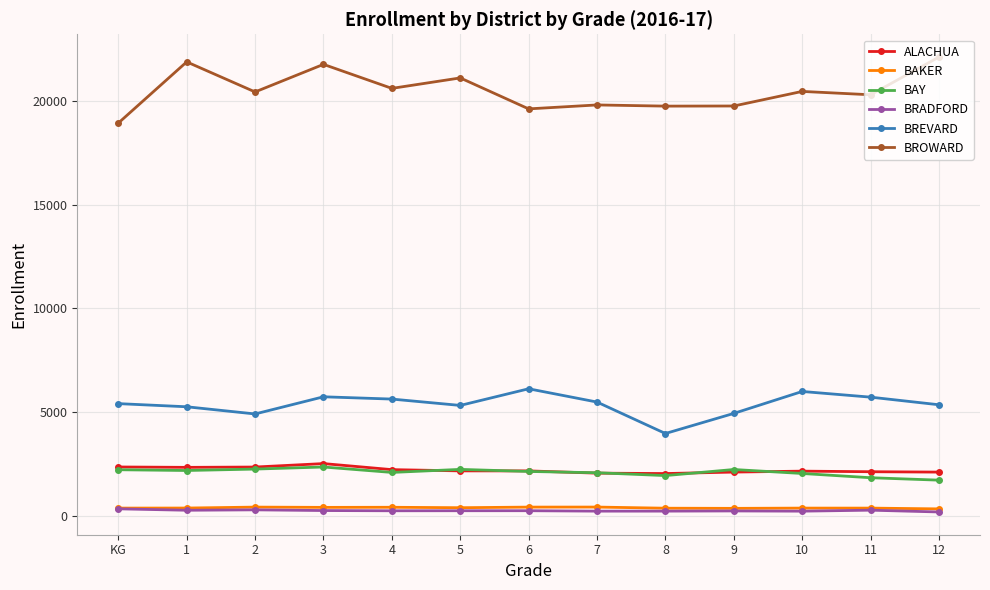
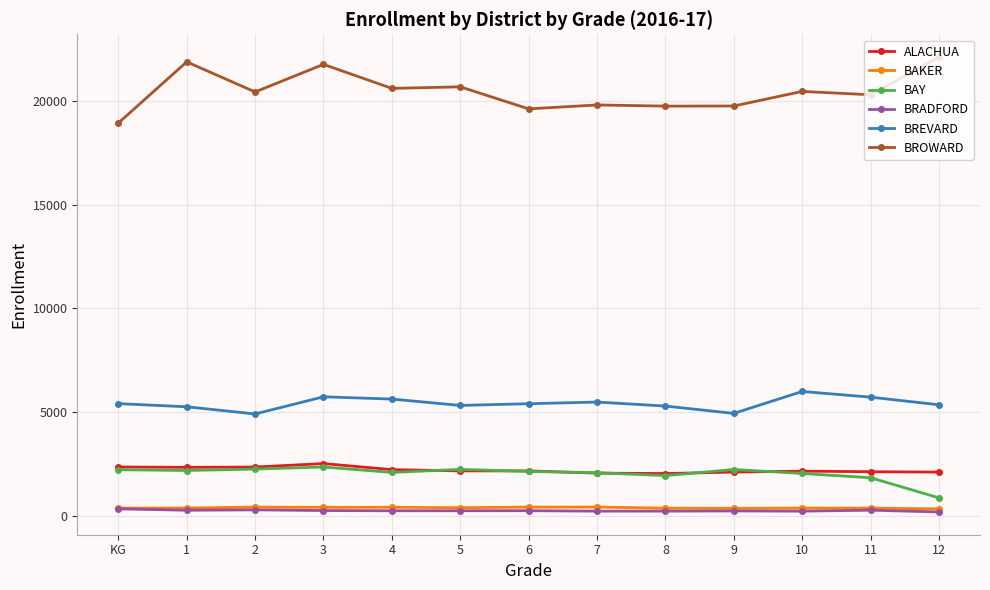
BROWARD, 5: 21100 -> 20700
BREVARD, 6: 6100 -> 5400
BREVARD, 8: 4000 -> 5300
BAY, 12: 1700 -> 900
